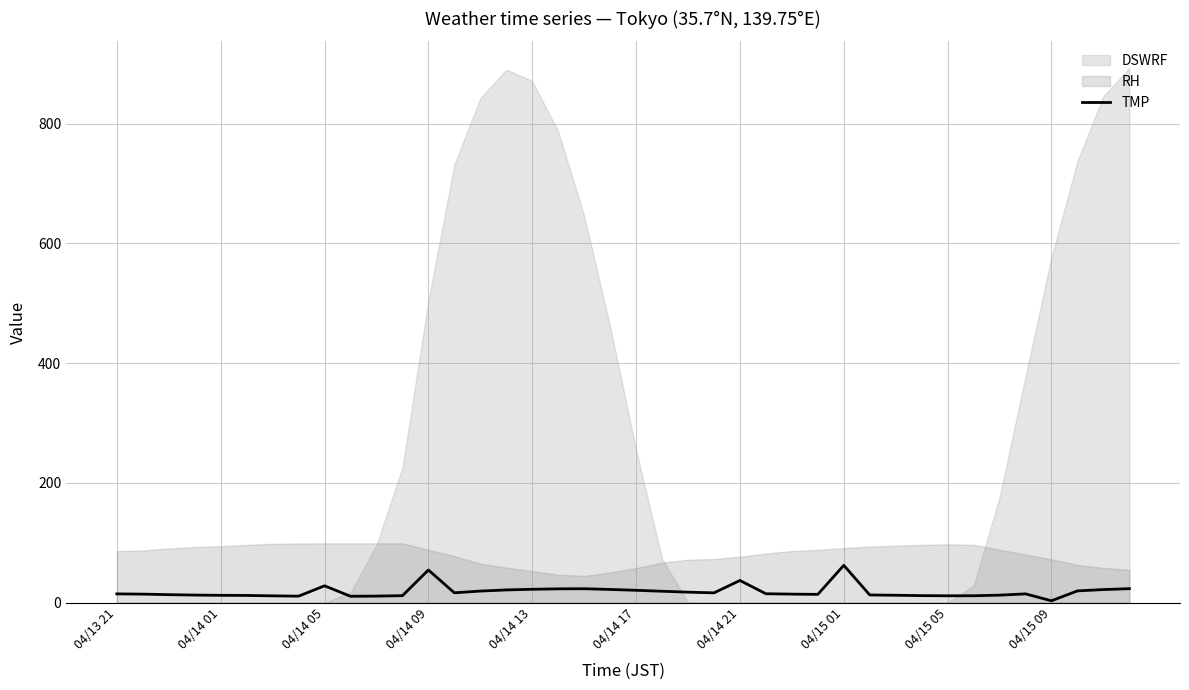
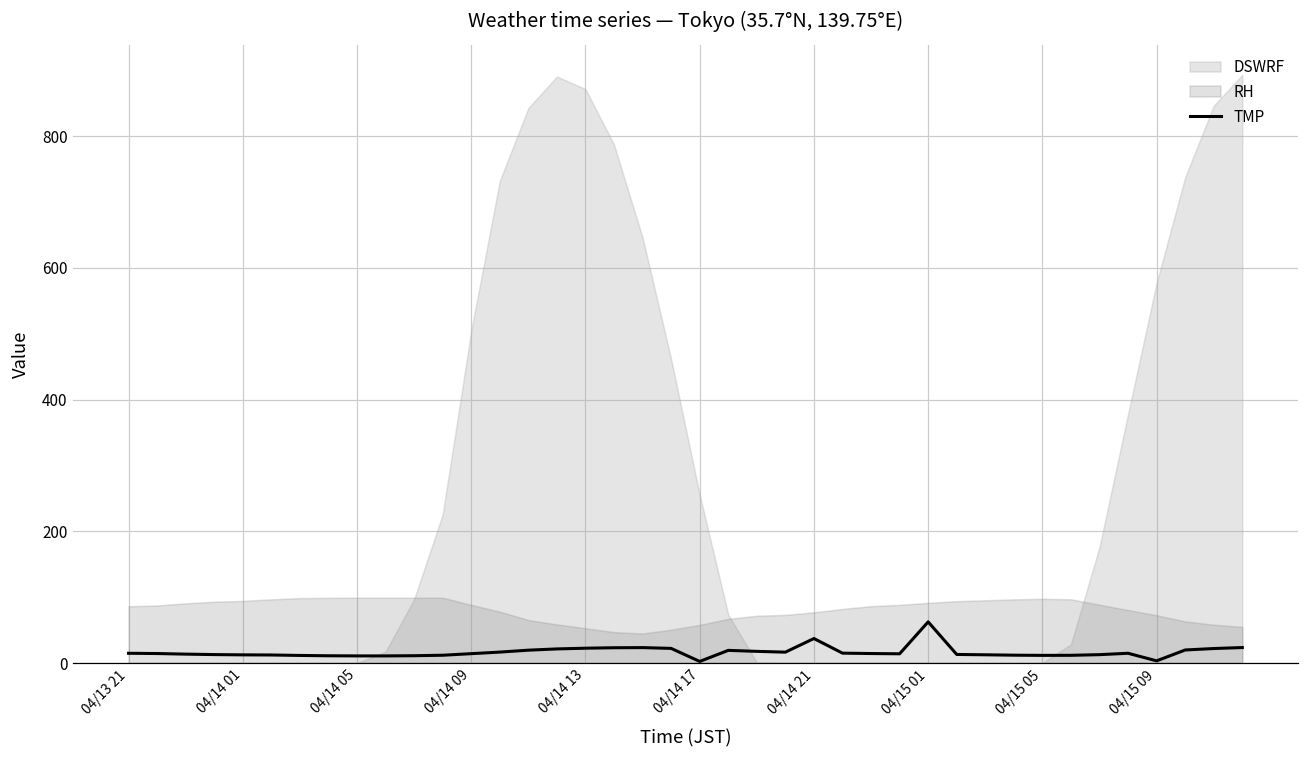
TMP, 04/14 05: 30 -> 10
TMP, 04/14 09: 50 -> 10
TMP, 04/14 17: 20 -> 0
